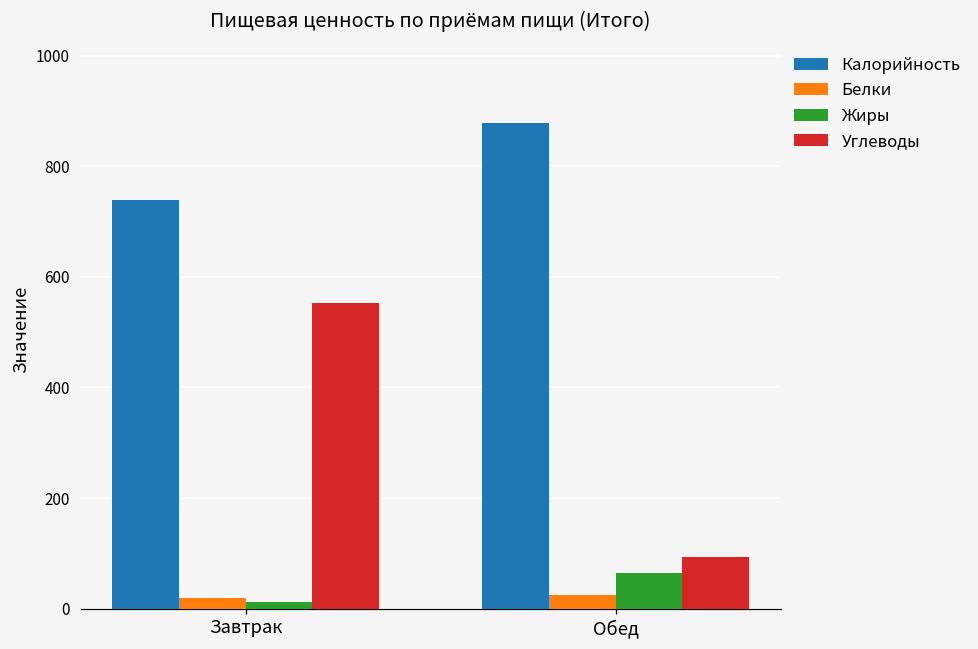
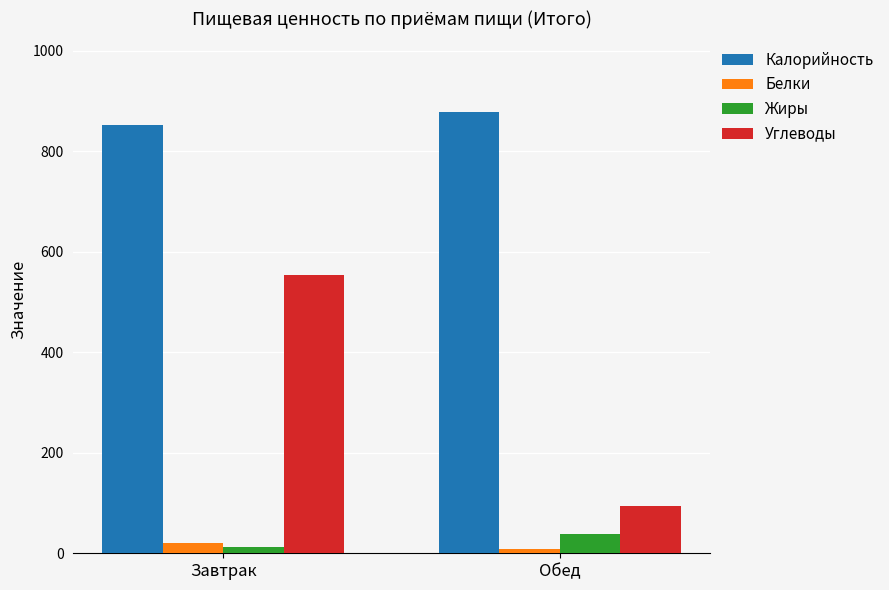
Калорийность, Завтрак: 740 -> 850
Белки, Обед: 30 -> 10
Жиры, Обед: 60 -> 40
